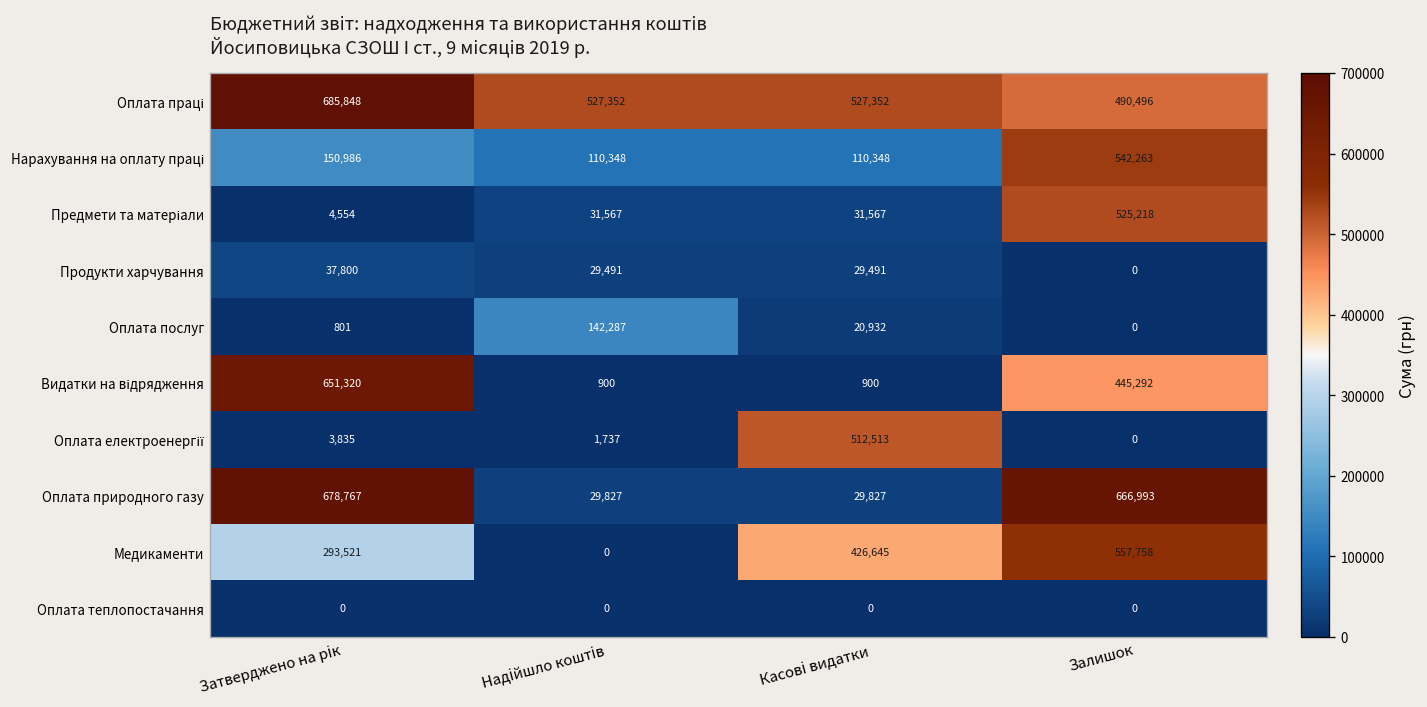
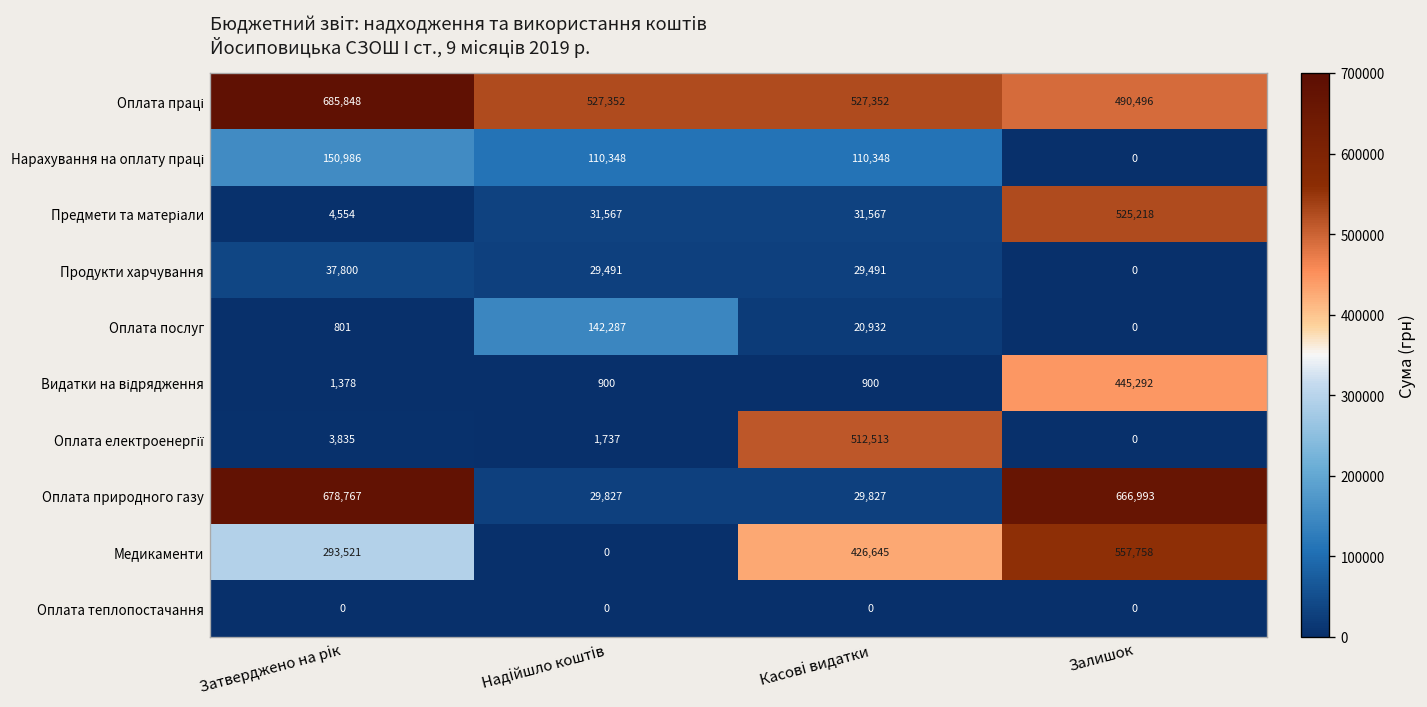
Нарахування на оплату праці, Залишок: 542,263 -> 0
Видатки на відрядження, Затверджено на рік: 651,320 -> 1,378
